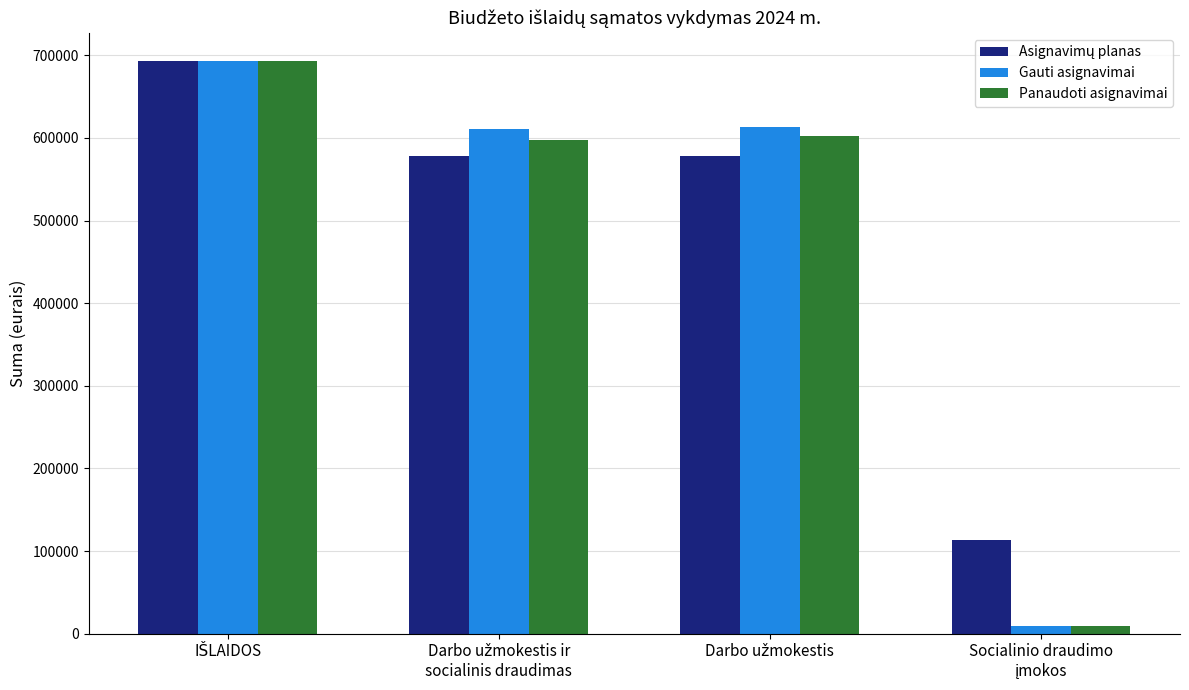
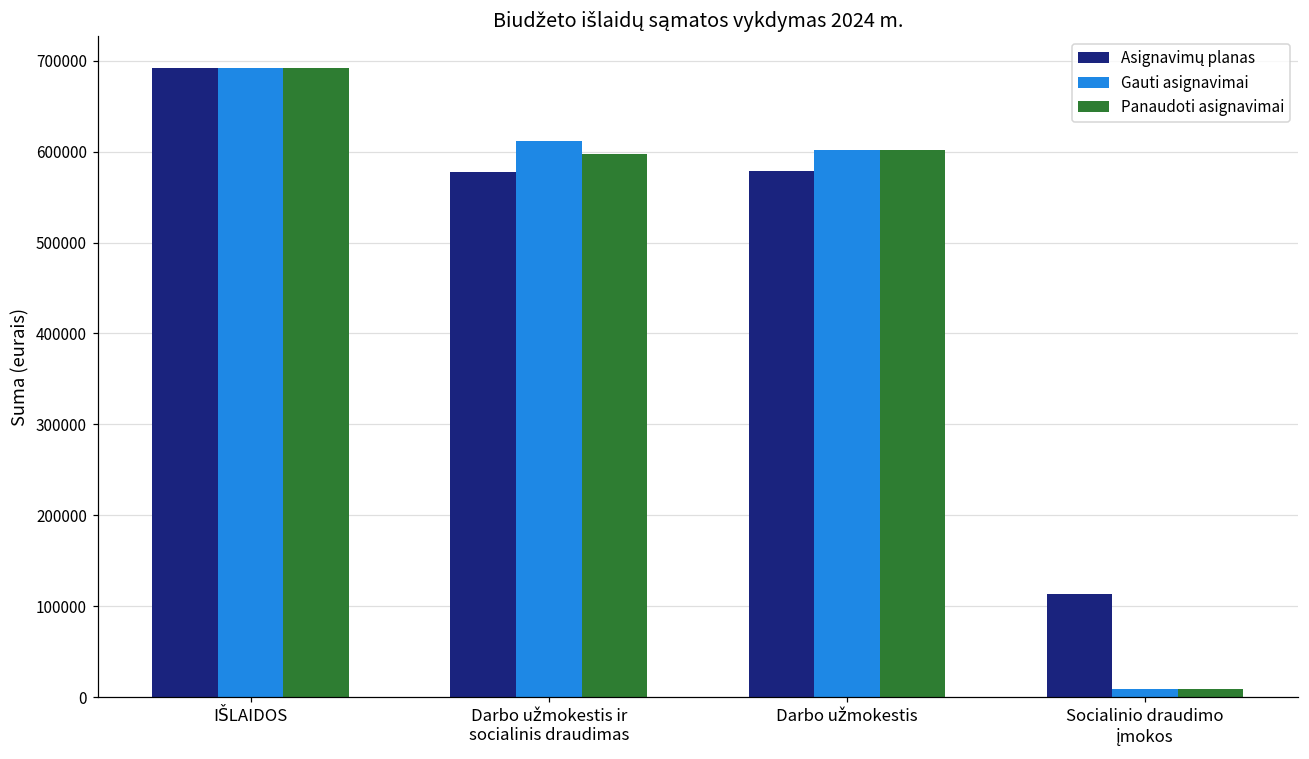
Gauti asignavimai, Darbo užmokestis: 610000 -> 600000
